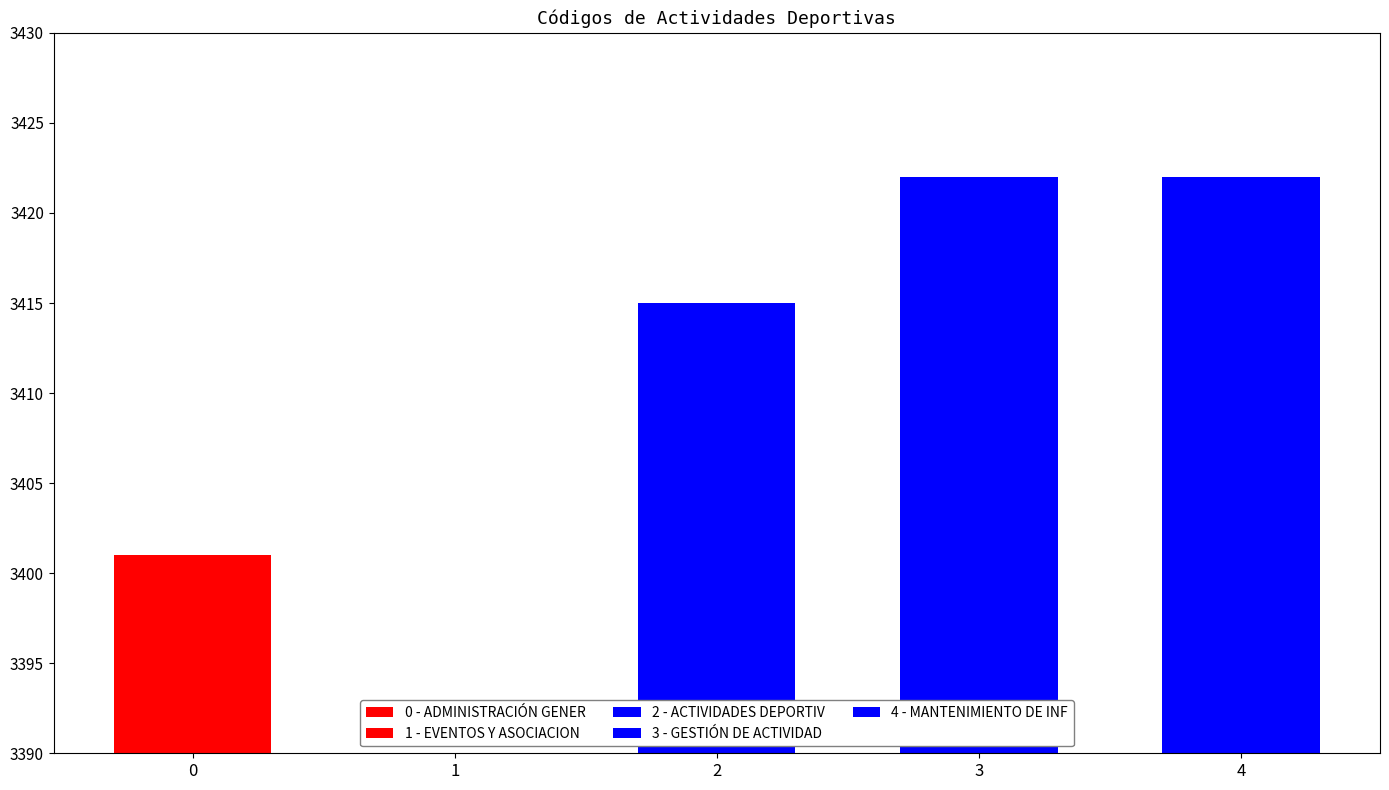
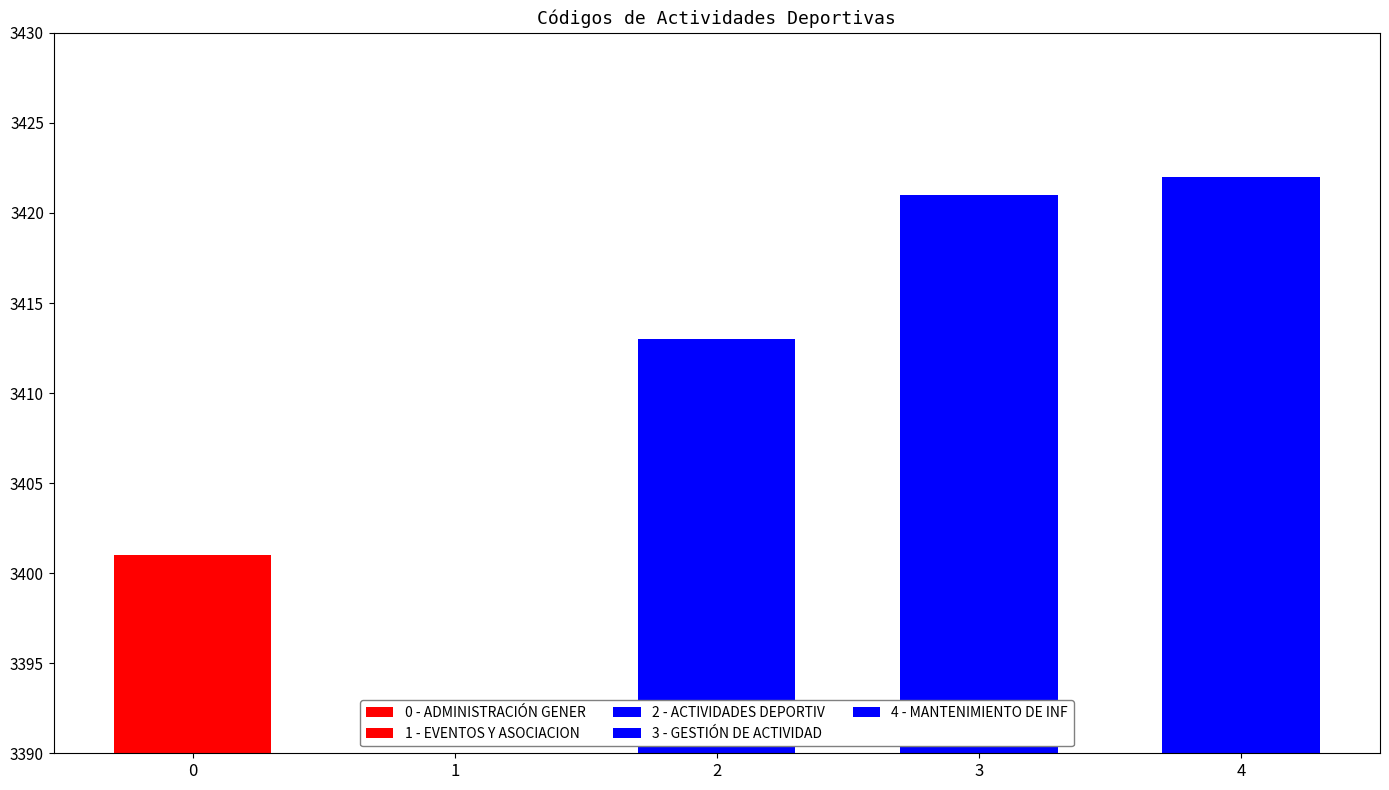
2: 3415 -> 3413
3: 3422 -> 3421
